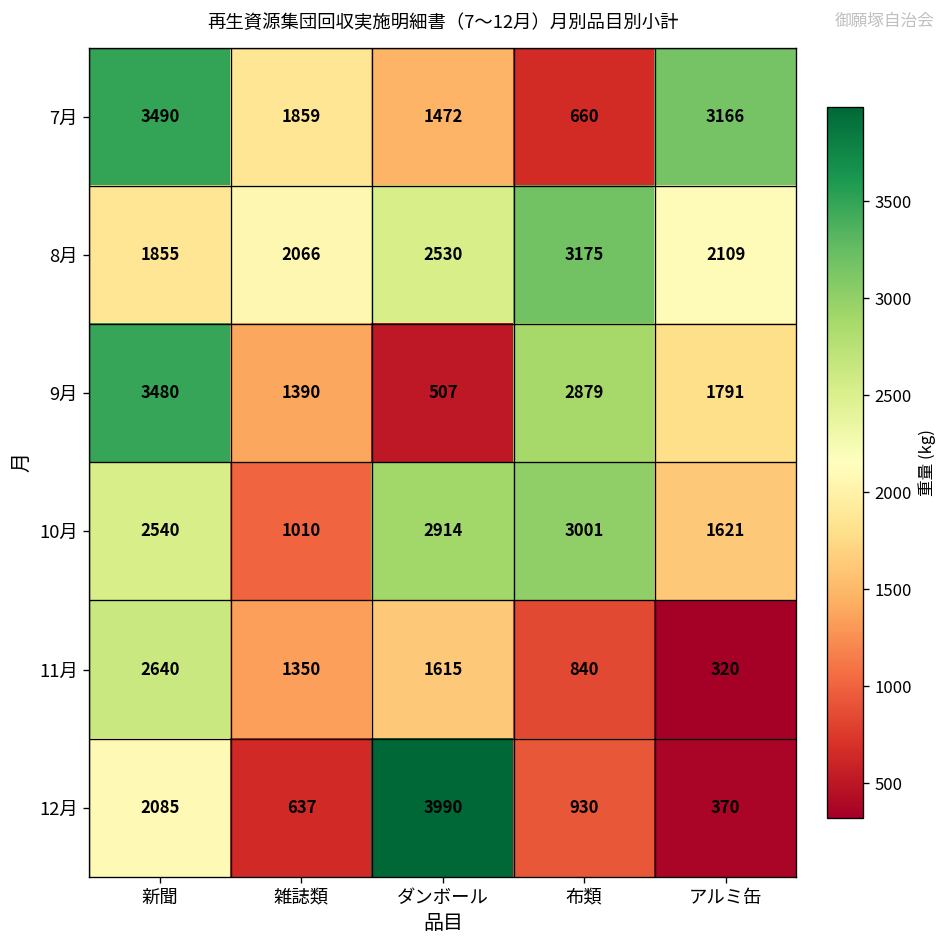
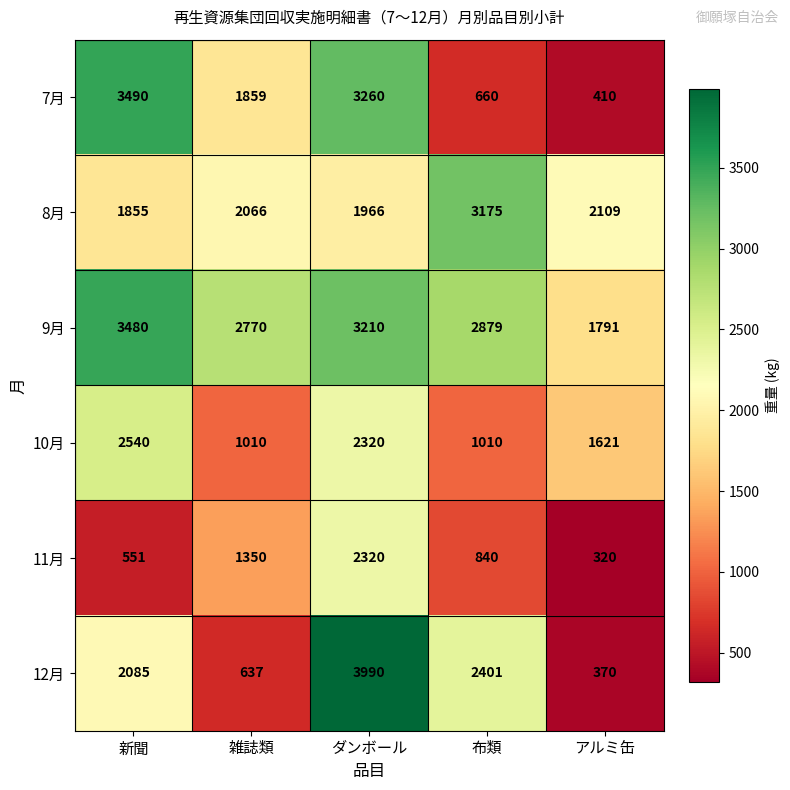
7月, ダンボール: 1472 -> 3260
7月, アルミ缶: 3166 -> 410
8月, ダンボール: 2530 -> 1966
9月, 雑誌類: 1390 -> 2770
9月, ダンボール: 507 -> 3210
10月, ダンボール: 2914 -> 2320
10月, 布類: 3001 -> 1010
11月, 新聞: 2640 -> 551
11月, ダンボール: 1615 -> 2320
12月, 布類: 930 -> 2401
